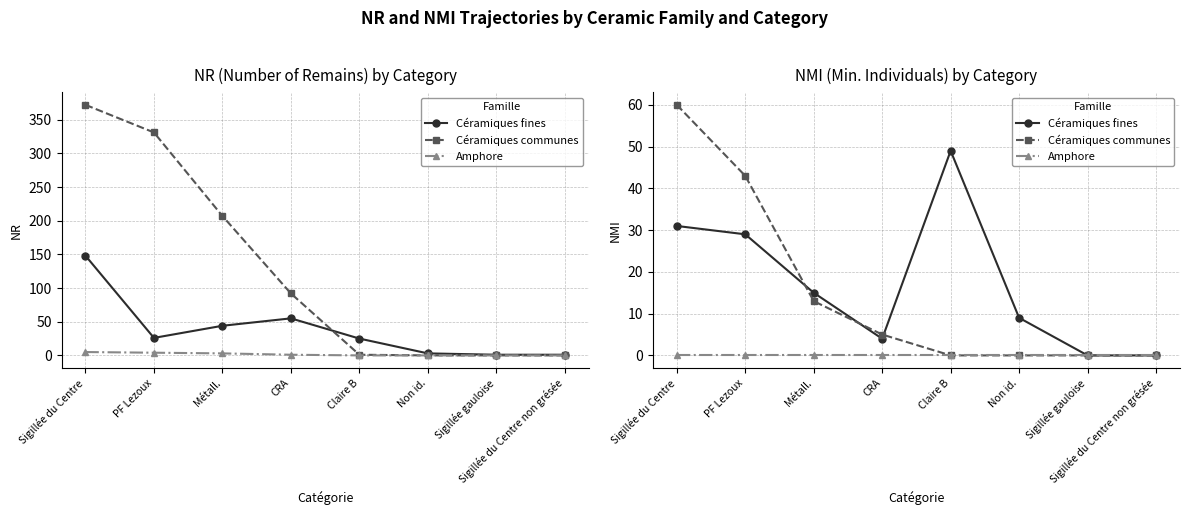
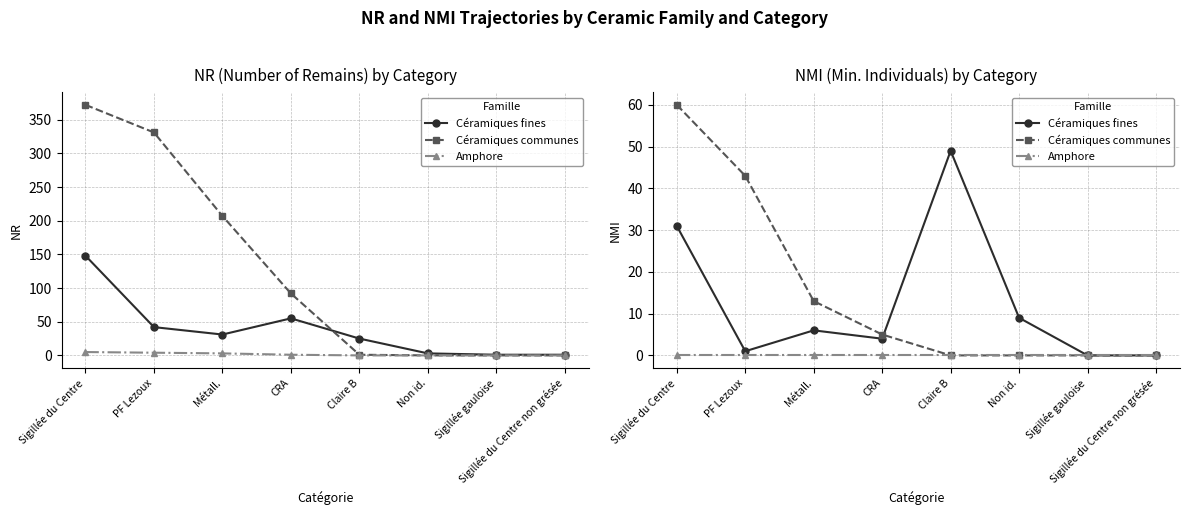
NR (Number of Remains) by Category, Céramiques fines, PF Lezoux: 30 -> 40
NR (Number of Remains) by Category, Céramiques fines, Métall.: 40 -> 30
NMI (Min. Individuals) by Category, Céramiques fines, PF Lezoux: 29 -> 1
NMI (Min. Individuals) by Category, Céramiques fines, Métall.: 15 -> 6
